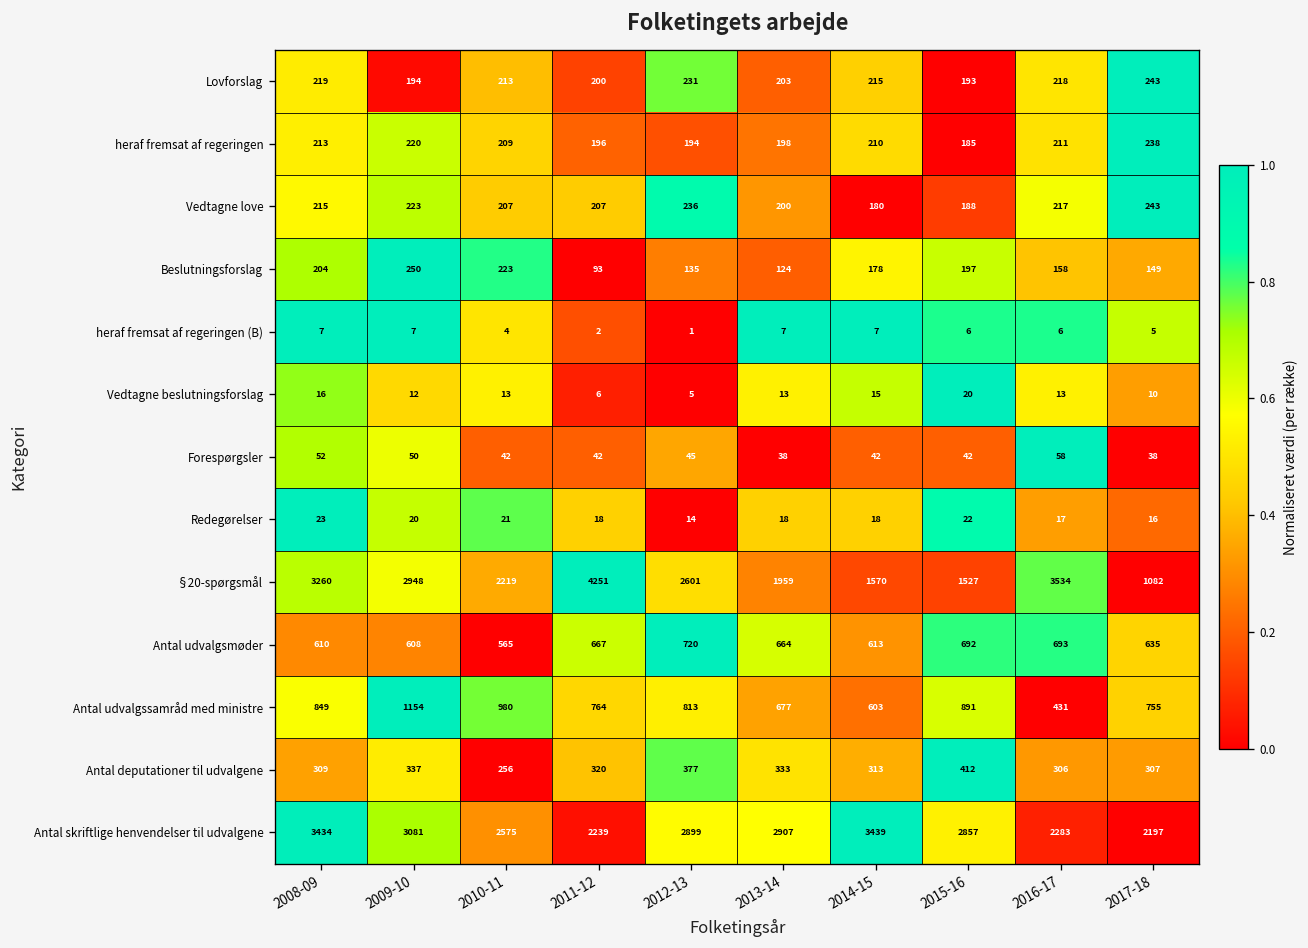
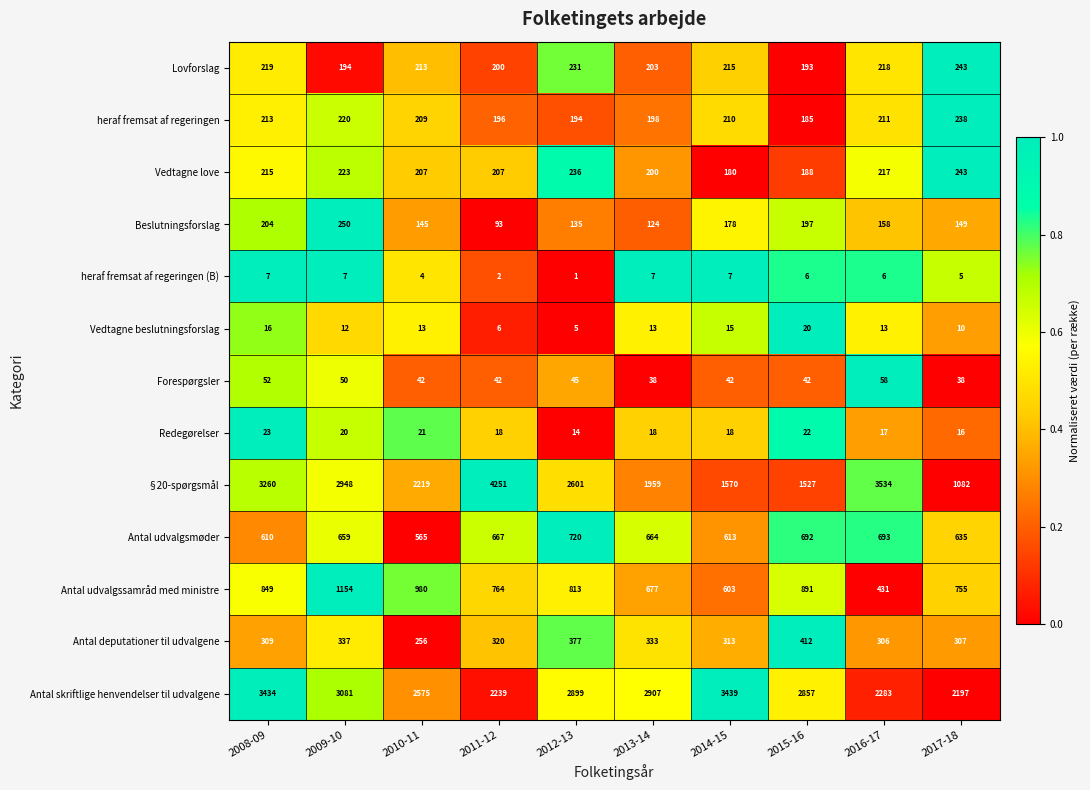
Beslutningsforslag, 2010-11: 223 -> 145
Antal udvalgsmøder, 2009-10: 608 -> 659
